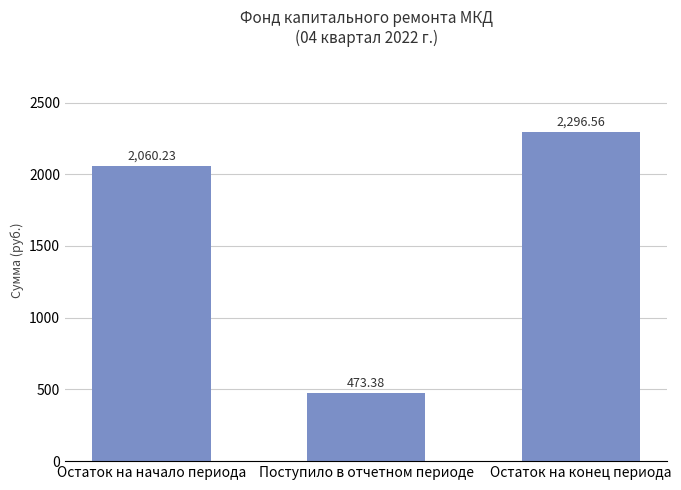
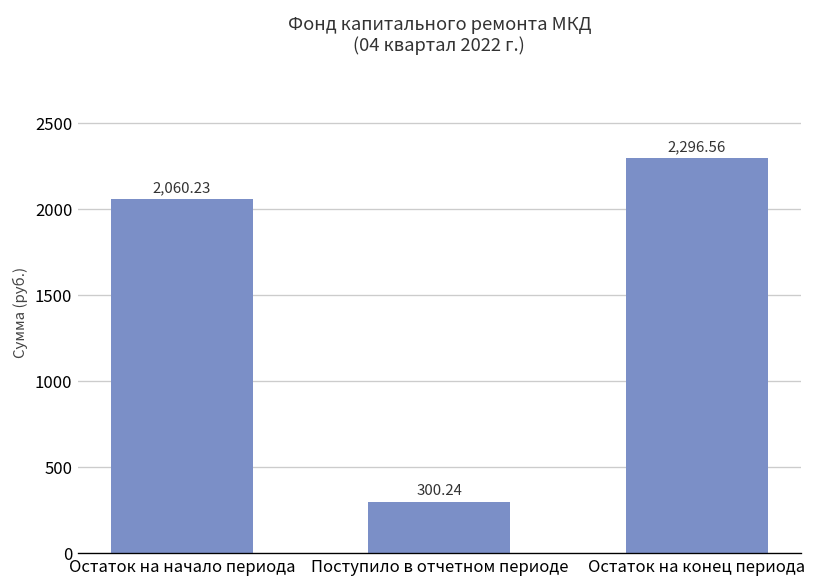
Поступило в отчетном периоде: 473.38 -> 300.24
